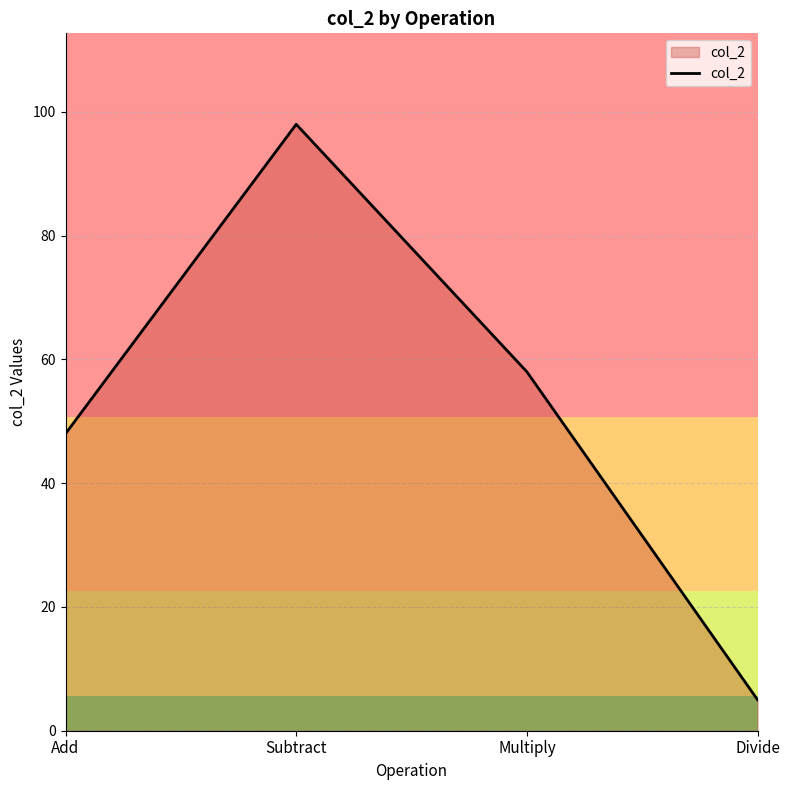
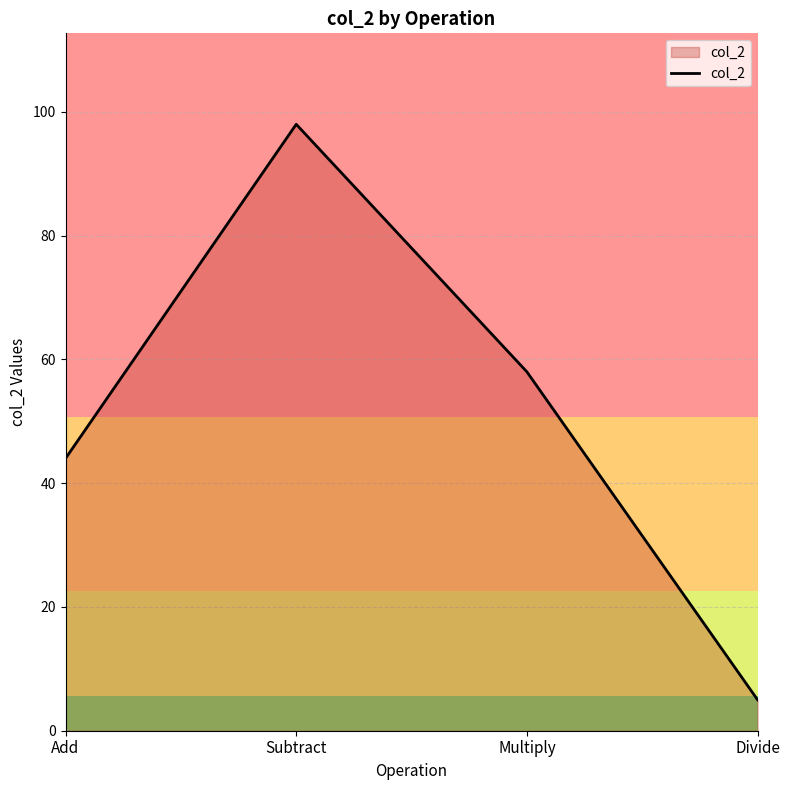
Add: 48 -> 44
